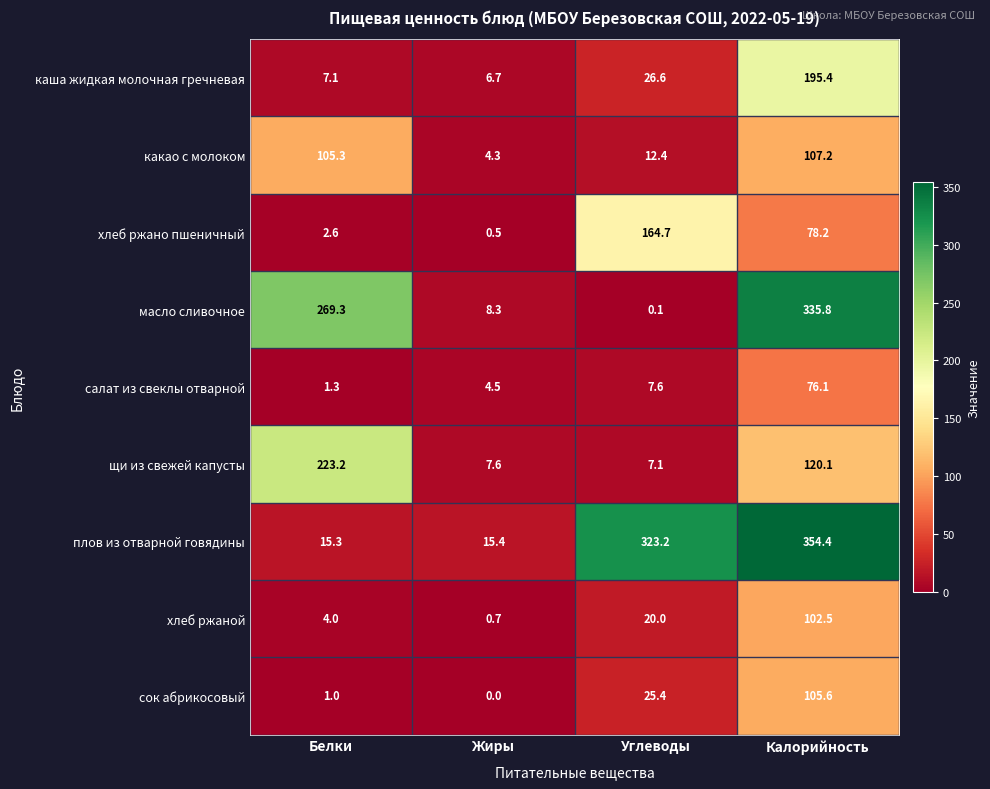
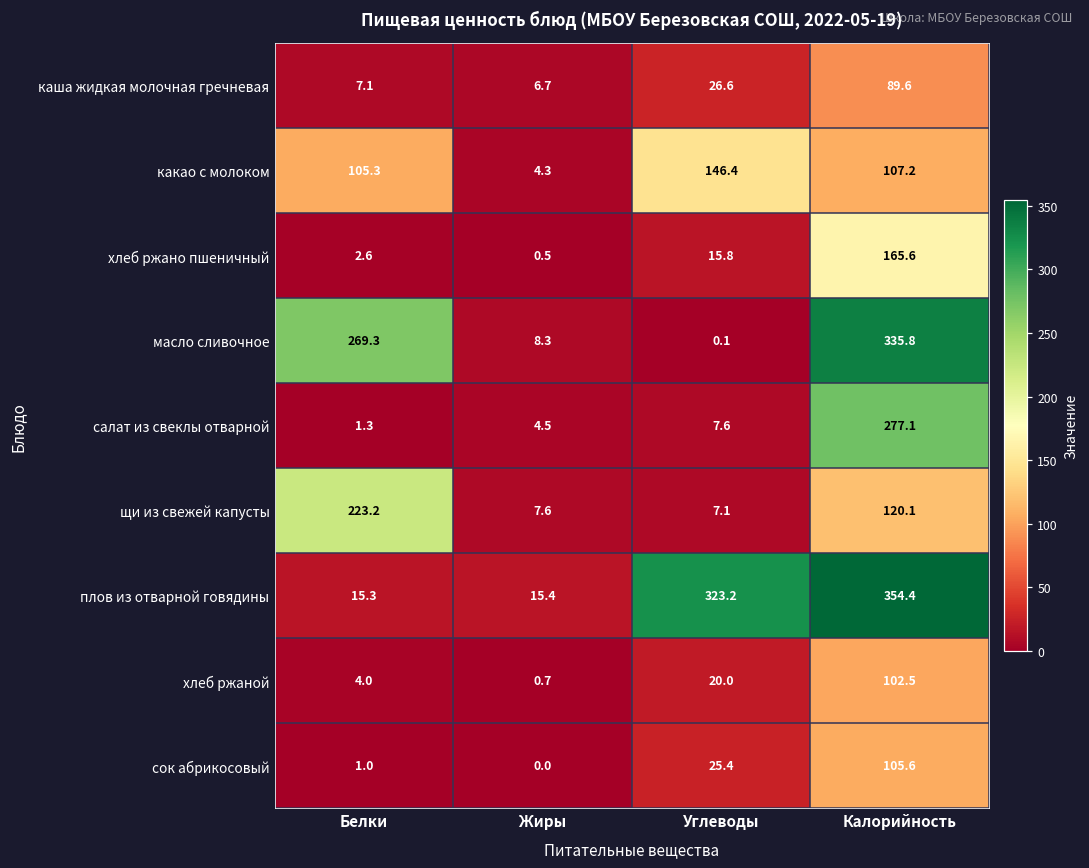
каша жидкая молочная гречневая, Калорийность: 195.4 -> 89.6
какао с молоком, Углеводы: 12.4 -> 146.4
хлеб ржано пшеничный, Углеводы: 164.7 -> 15.8
хлеб ржано пшеничный, Калорийность: 78.2 -> 165.6
салат из свеклы отварной, Калорийность: 76.1 -> 277.1
